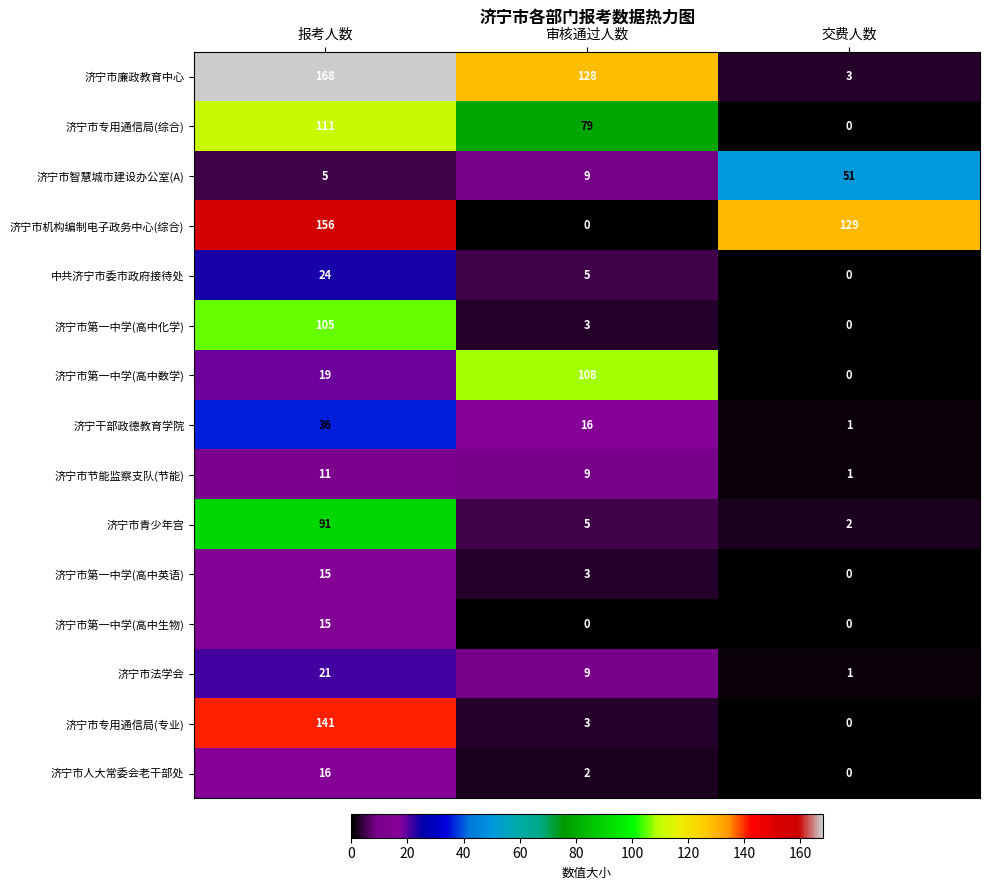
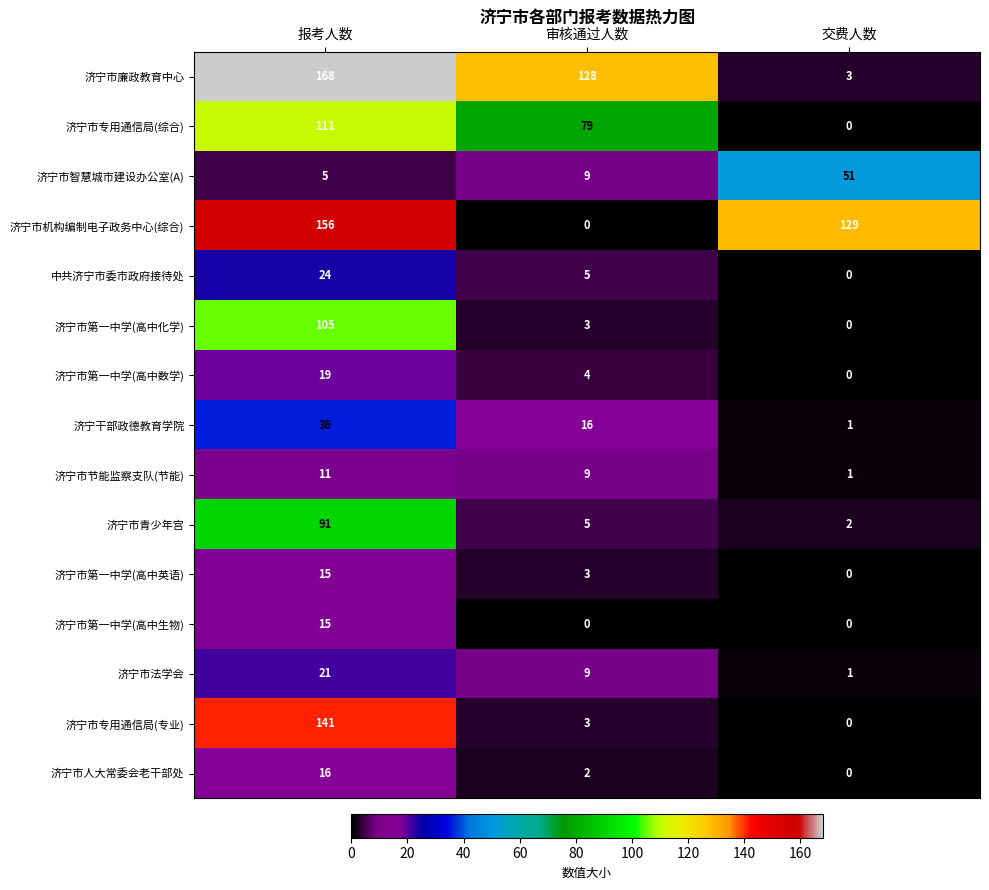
济宁市第一中学(高中数学), 审核通过人数: 108 -> 4
